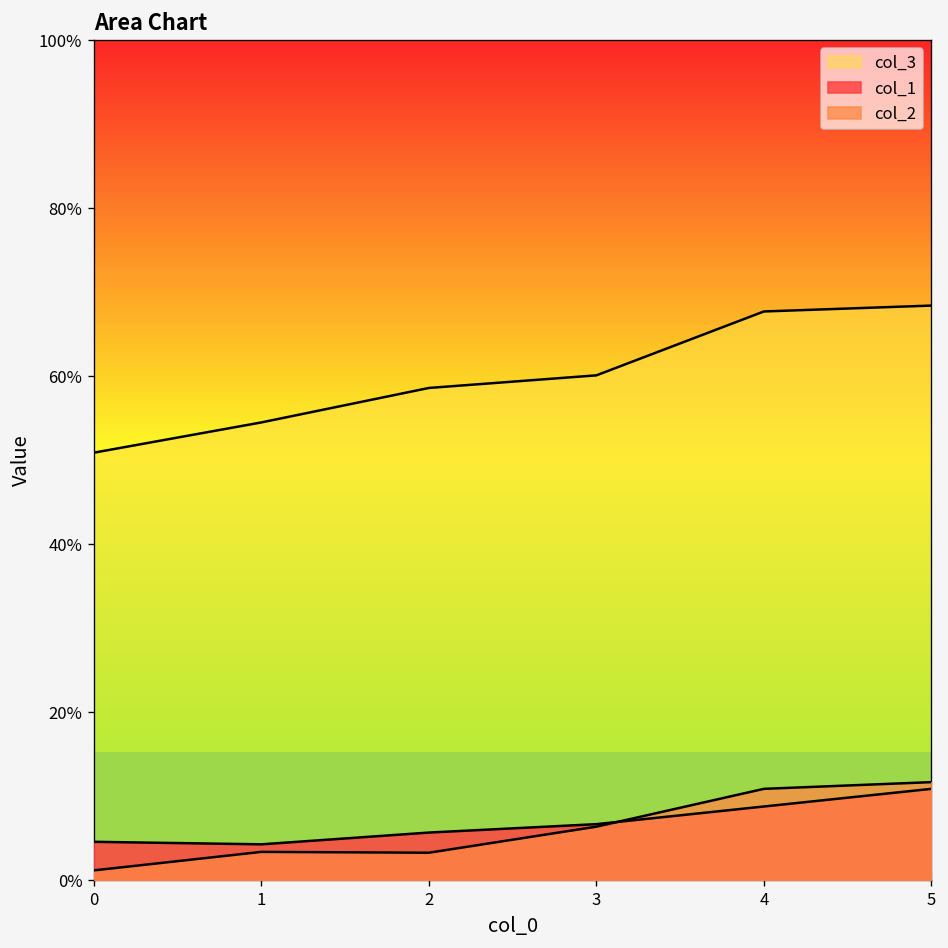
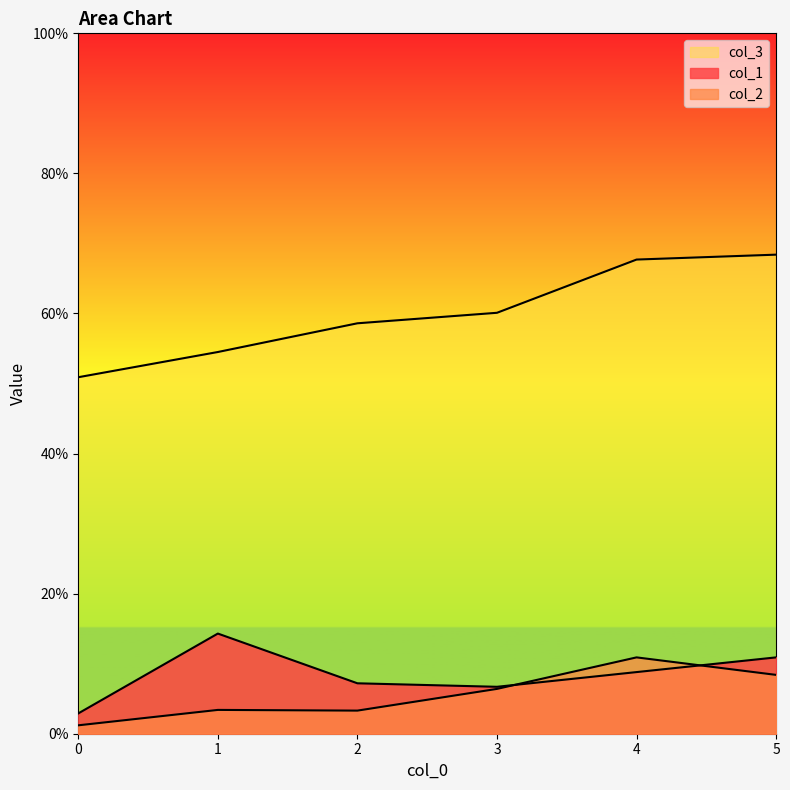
col_1, 0: 5% -> 3%
col_1, 1: 4% -> 14%
col_1, 2: 6% -> 7%
col_2, 5: 12% -> 8%
